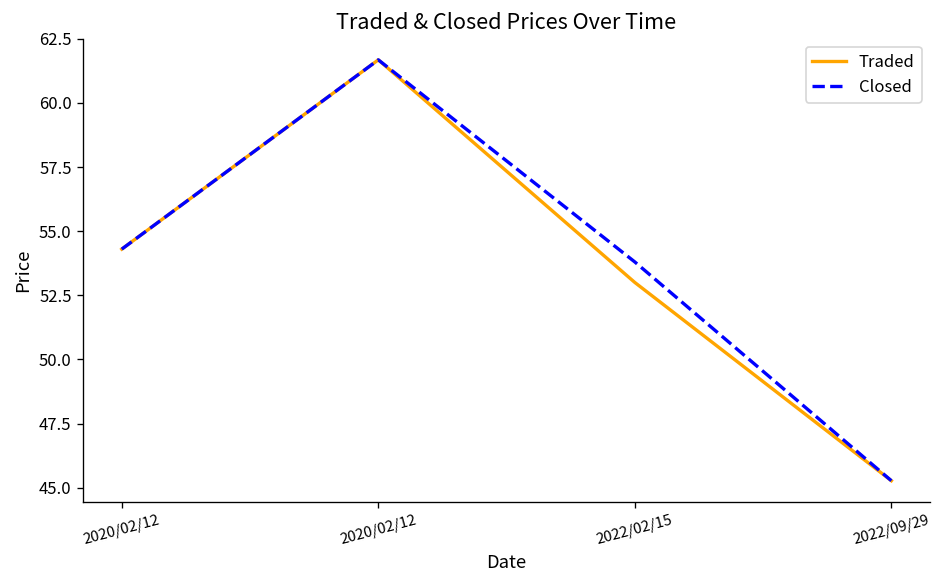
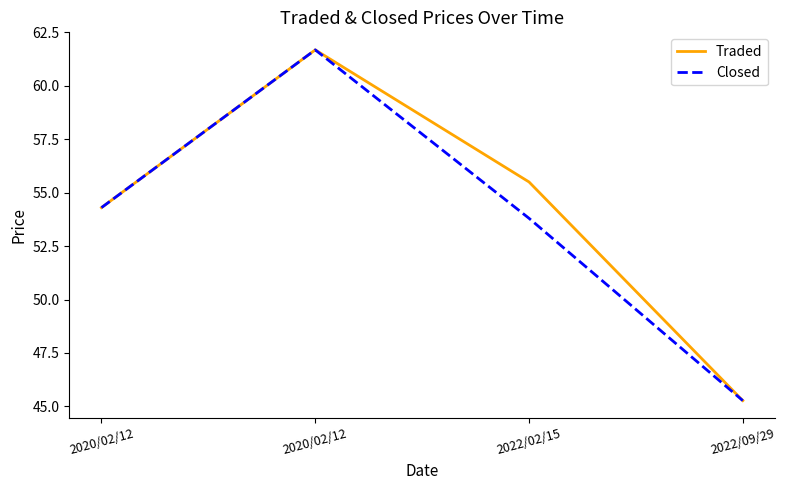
Traded, 2022/02/15: 53.0 -> 55.5
